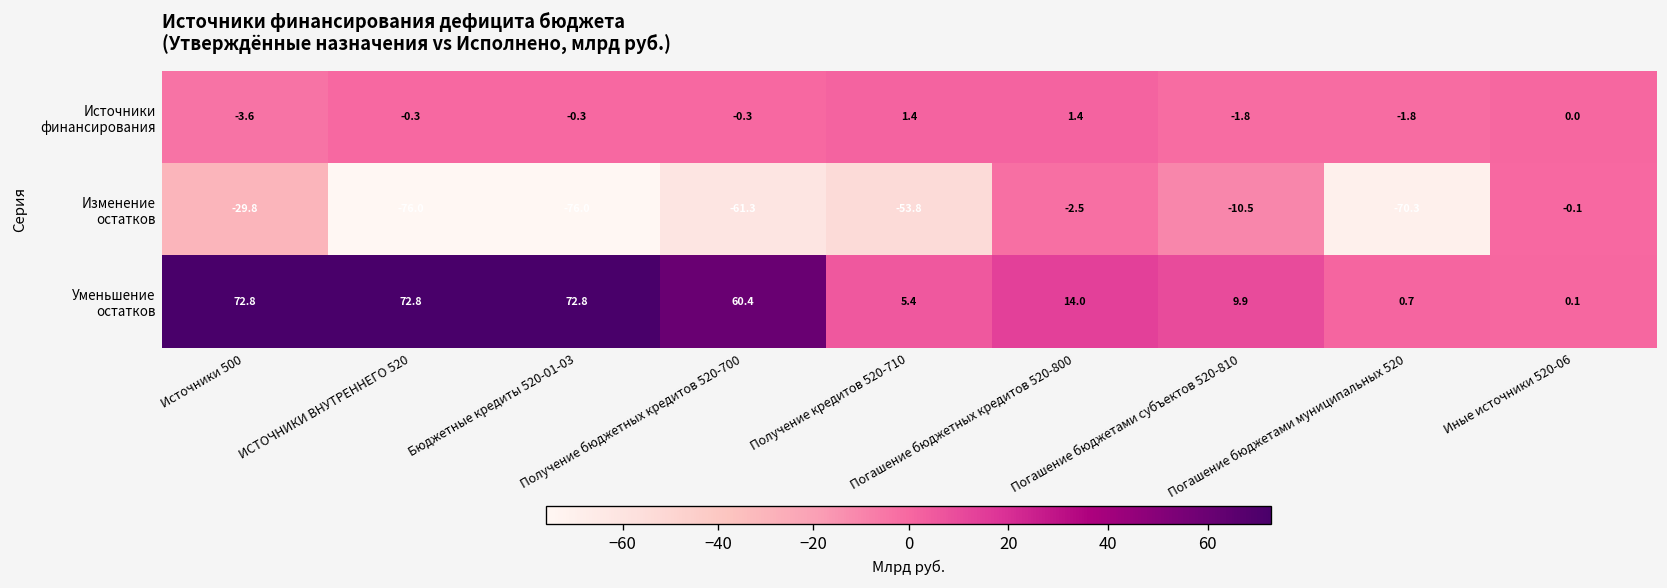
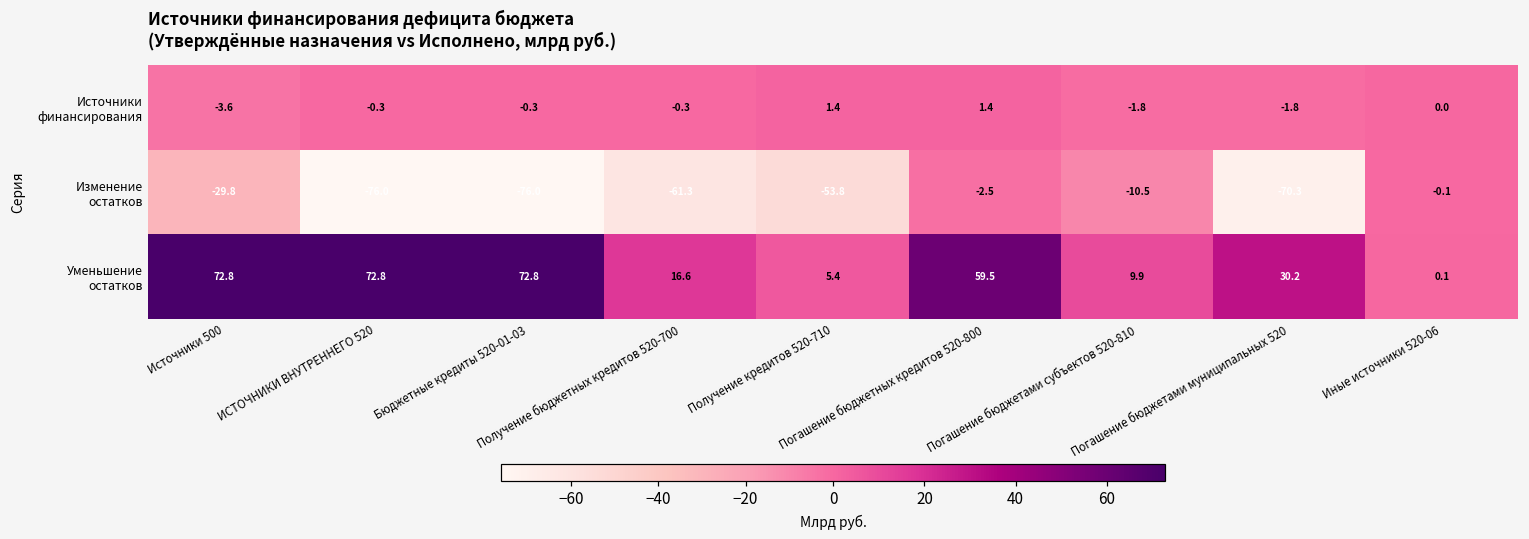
Уменьшение остатков, Получение бюджетных кредитов 520-700: 60.4 -> 16.6
Уменьшение остатков, Погашение бюджетных кредитов 520-800: 14.0 -> 59.5
Уменьшение остатков, Погашение бюджетами муниципальных 520: 0.7 -> 30.2
